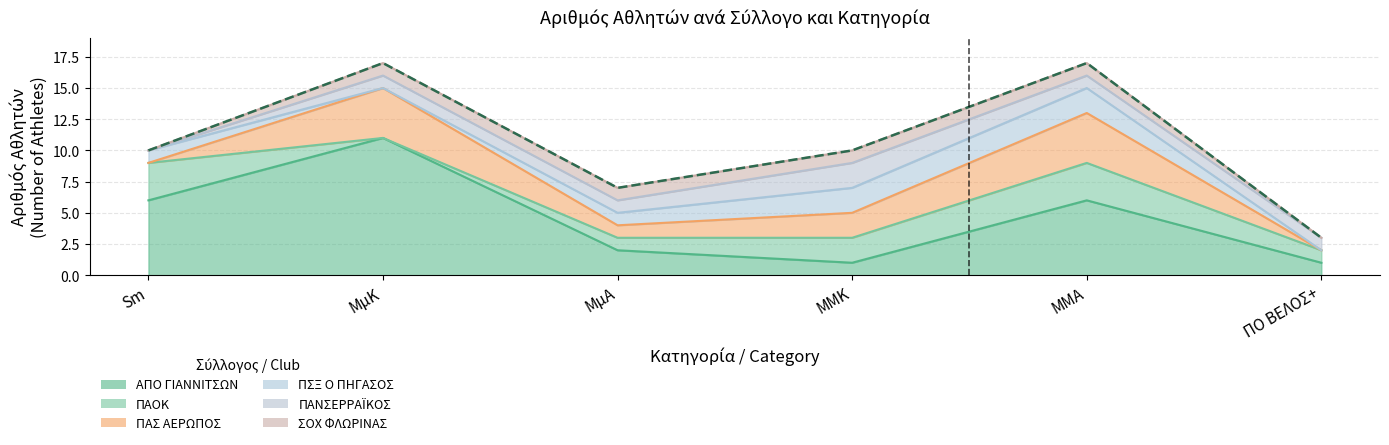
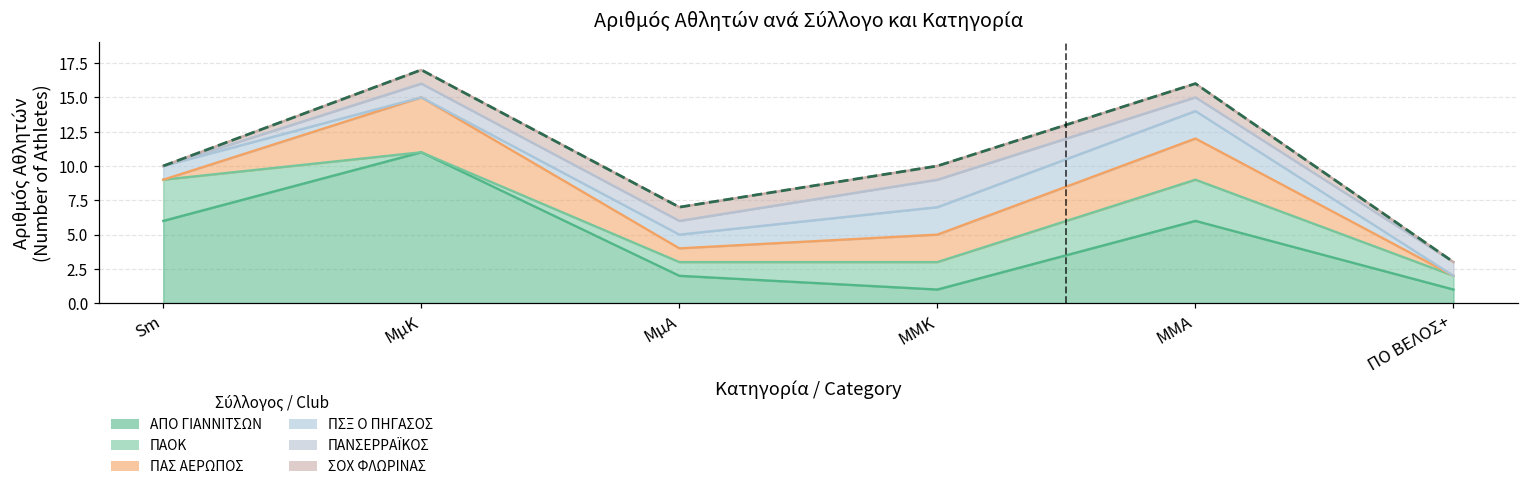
ΠΑΣ ΑΕΡΩΠΟΣ, ΜΜΑ: 4 -> 3
